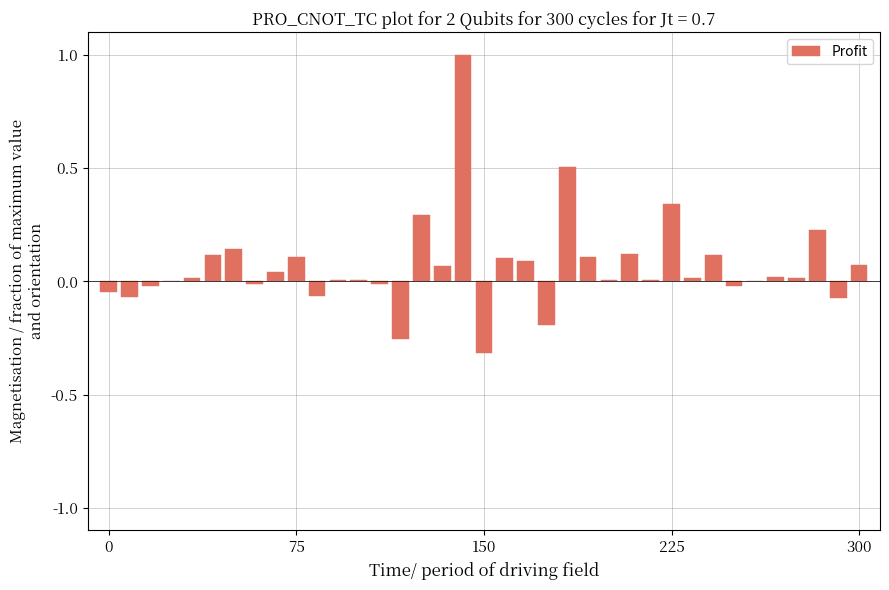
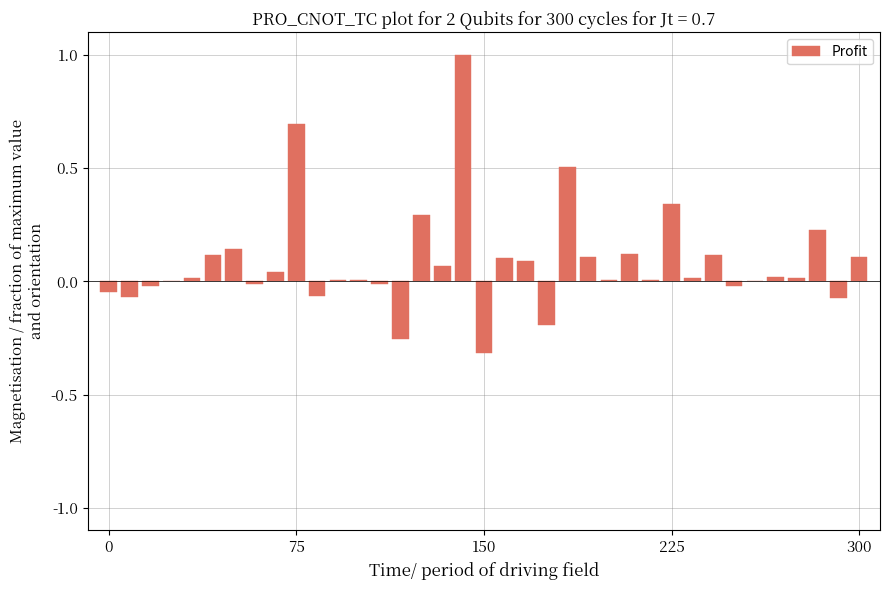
75: 0.11 -> 0.70
300: 0.07 -> 0.11
